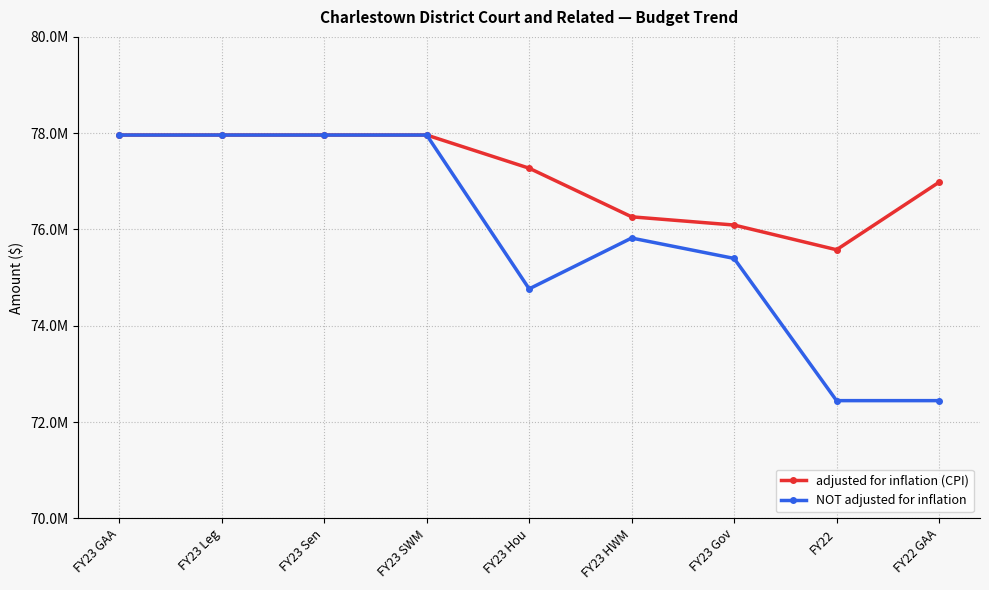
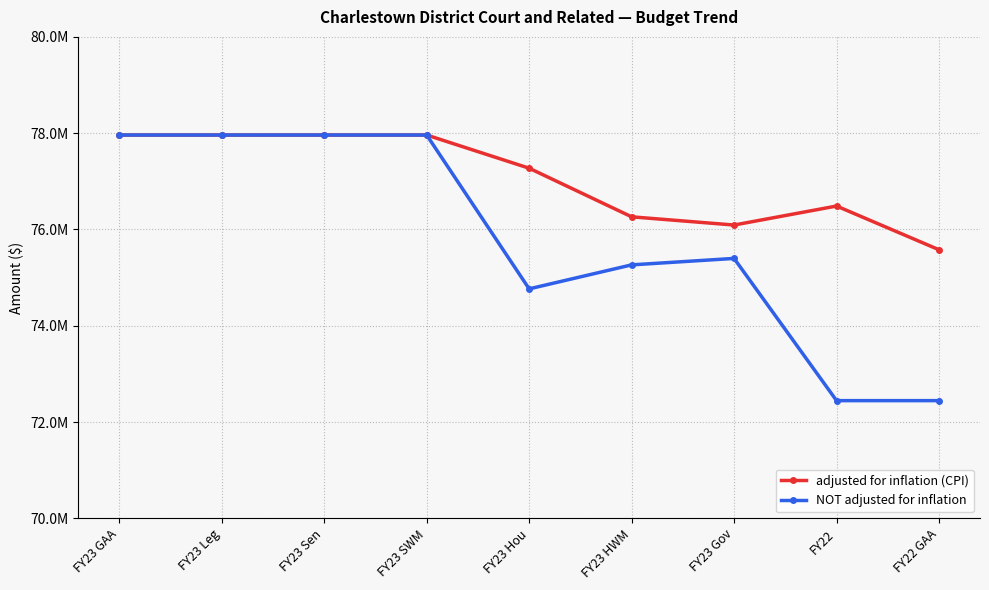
NOT adjusted for inflation, FY23 HWM: 75800000 -> 75300000
adjusted for inflation (CPI), FY22: 75600000 -> 76500000
adjusted for inflation (CPI), FY22 GAA: 77000000 -> 75600000
